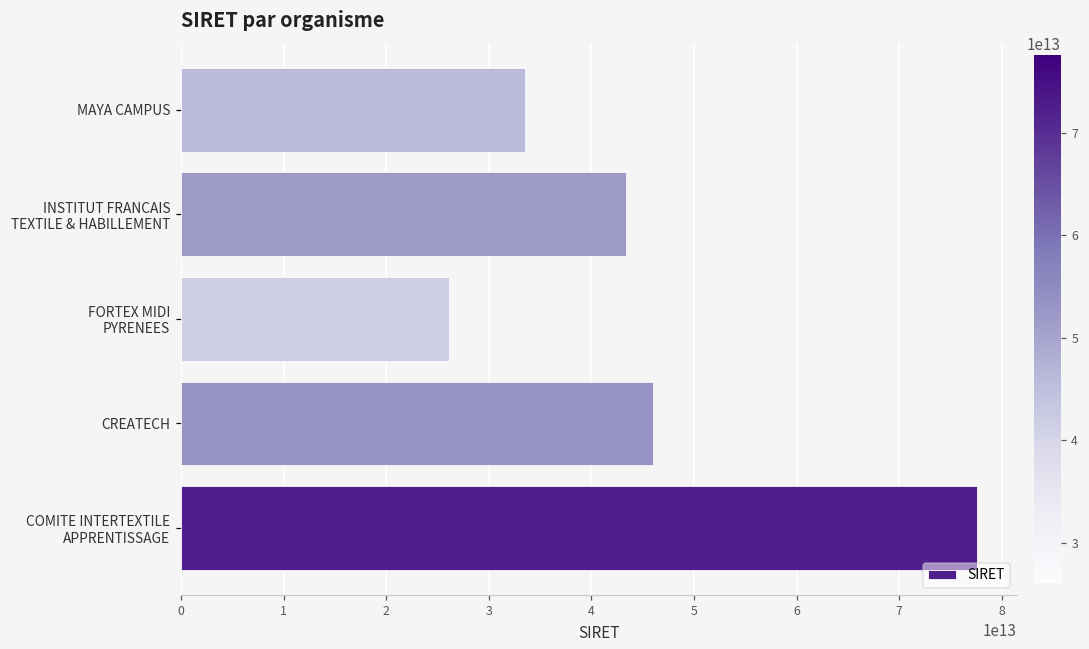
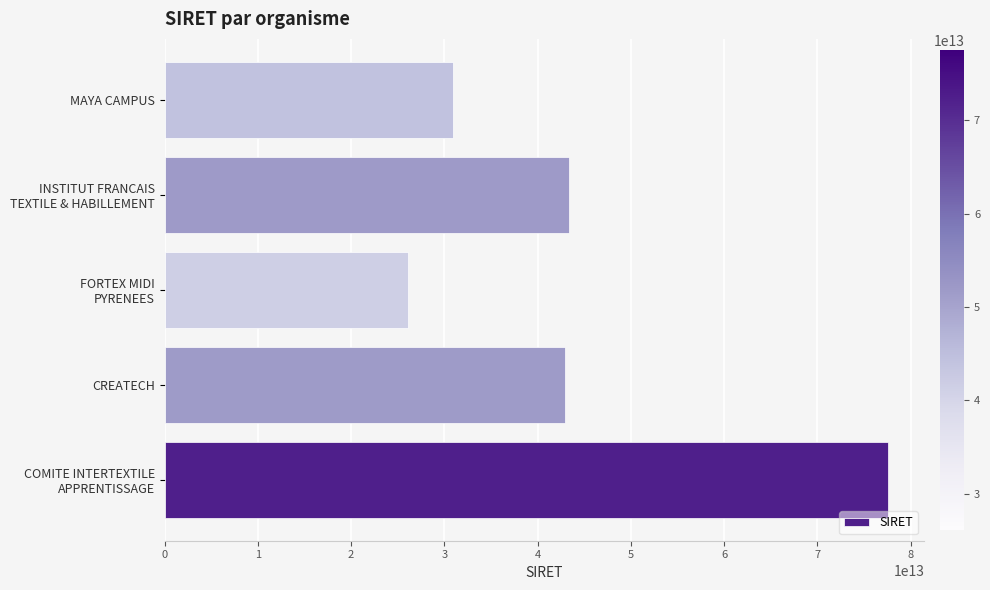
MAYA CAMPUS: 33000000000000 -> 31000000000000
CREATECH: 46000000000000 -> 43000000000000
